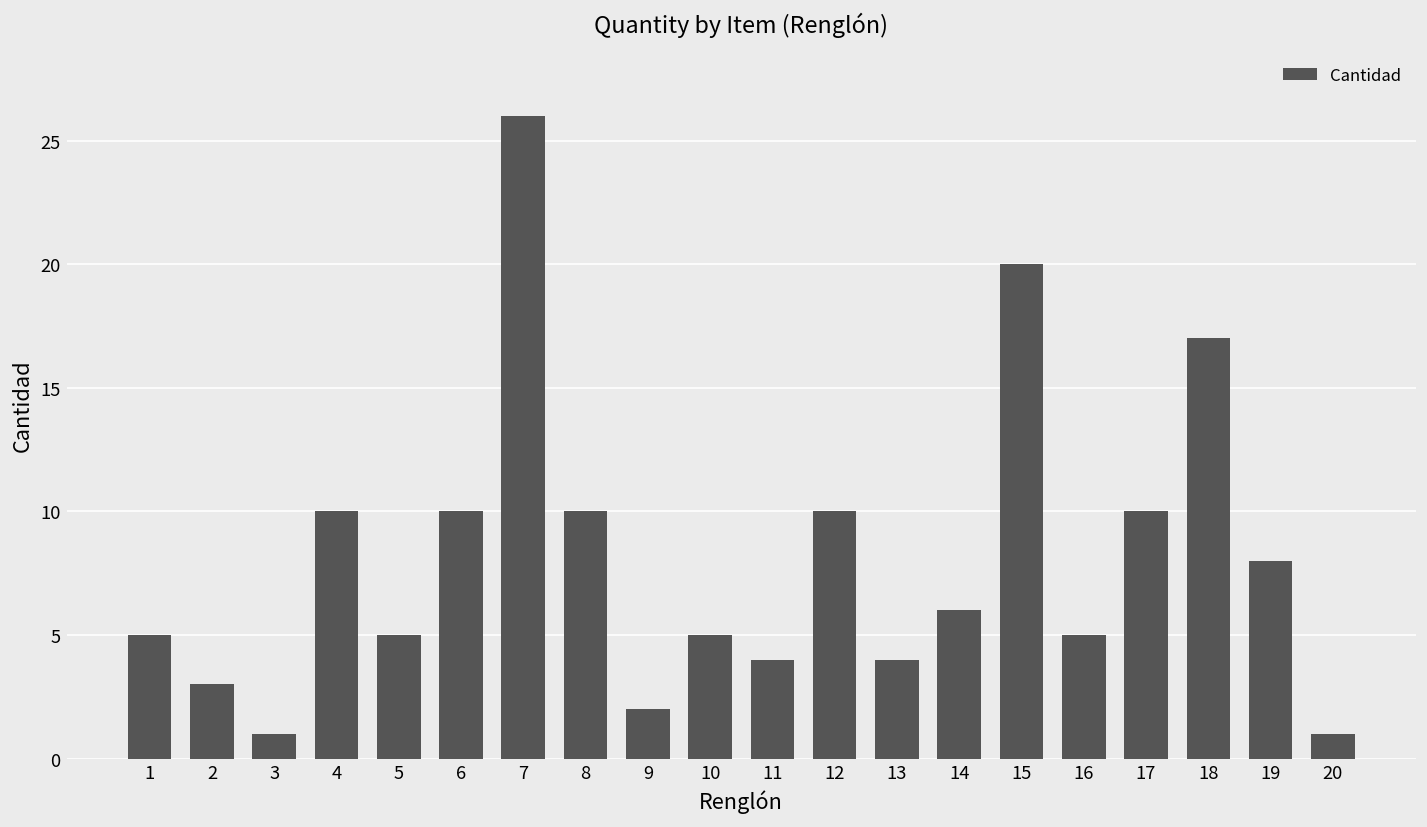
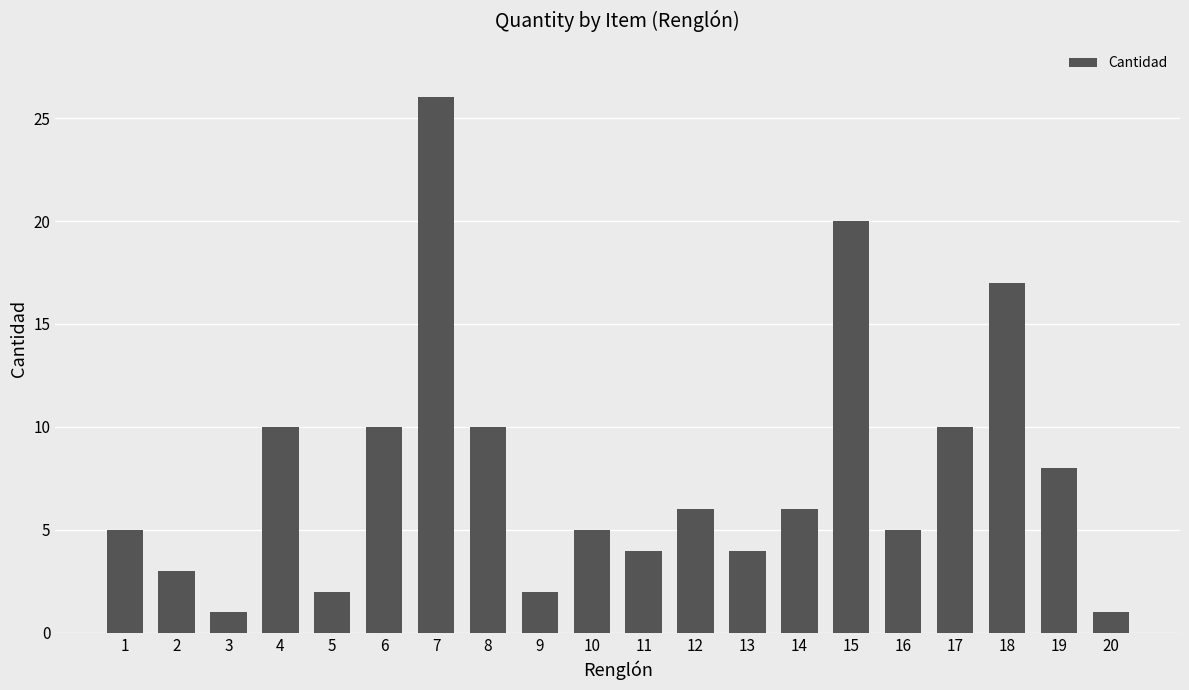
5: 5 -> 2
12: 10 -> 6
